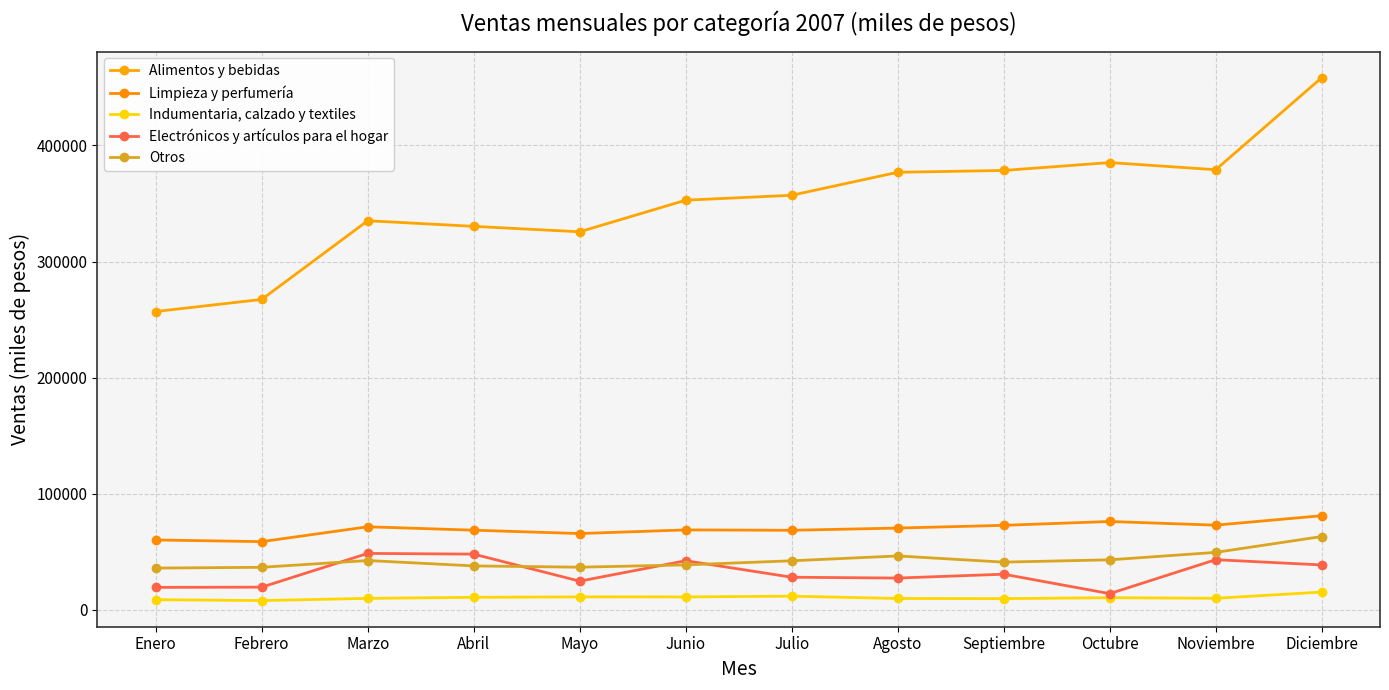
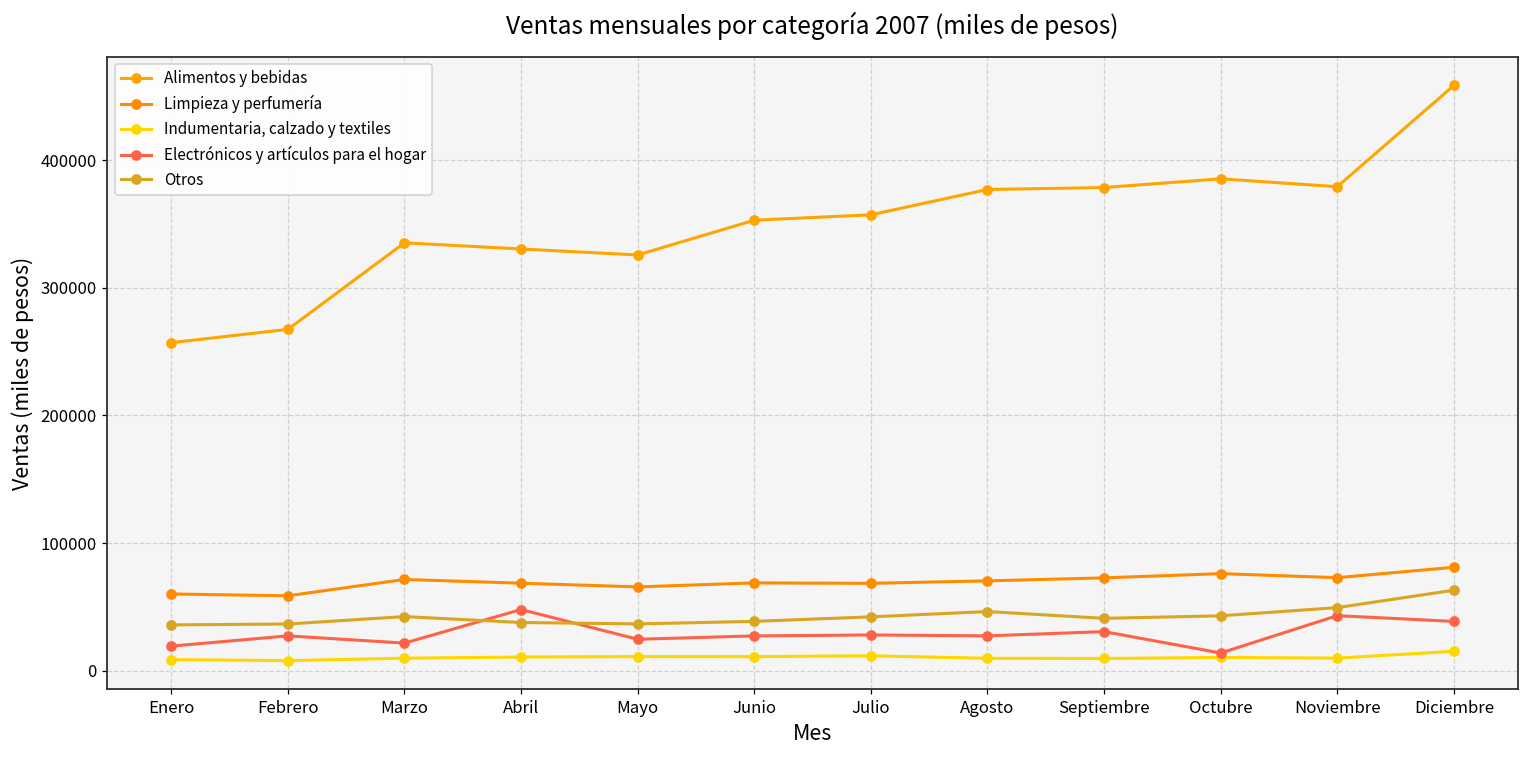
Electrónicos y artículos para el hogar, Febrero: 20000 -> 27000
Electrónicos y artículos para el hogar, Marzo: 49000 -> 22000
Electrónicos y artículos para el hogar, Junio: 42000 -> 27000
